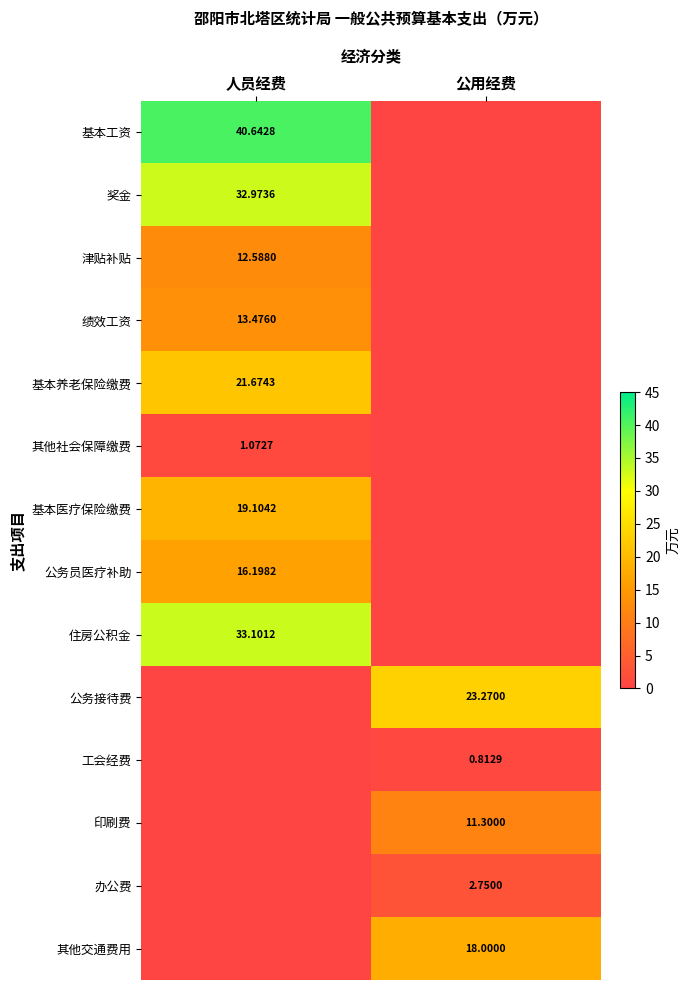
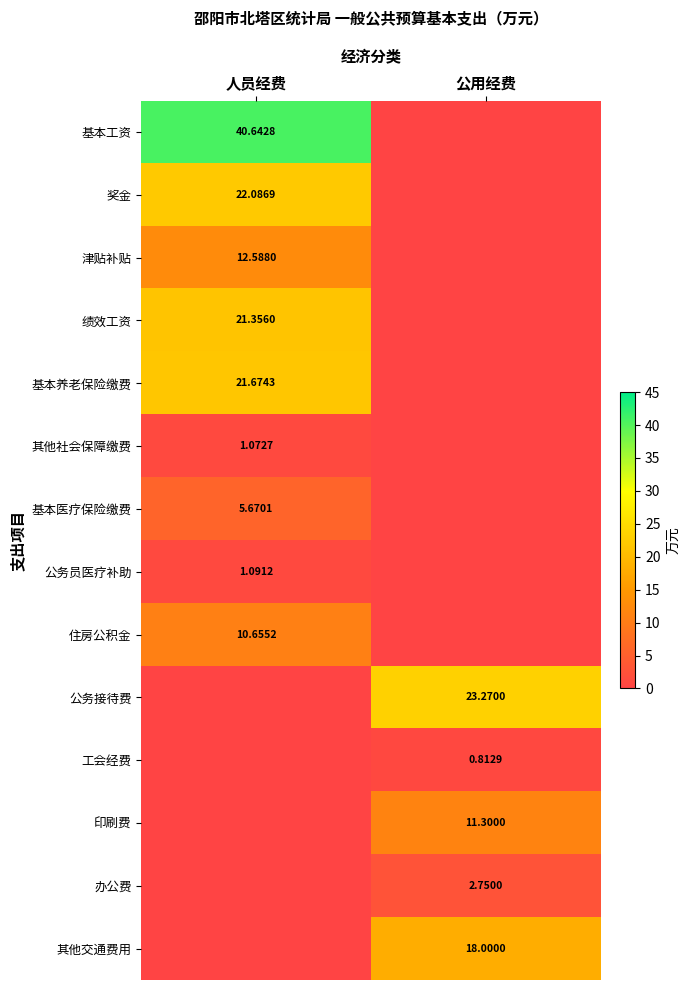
奖金, 人员经费: 32.9736 -> 22.0869
绩效工资, 人员经费: 13.4760 -> 21.3560
基本医疗保险缴费, 人员经费: 19.1042 -> 5.6701
公务员医疗补助, 人员经费: 16.1982 -> 1.0912
住房公积金, 人员经费: 33.1012 -> 10.6552
